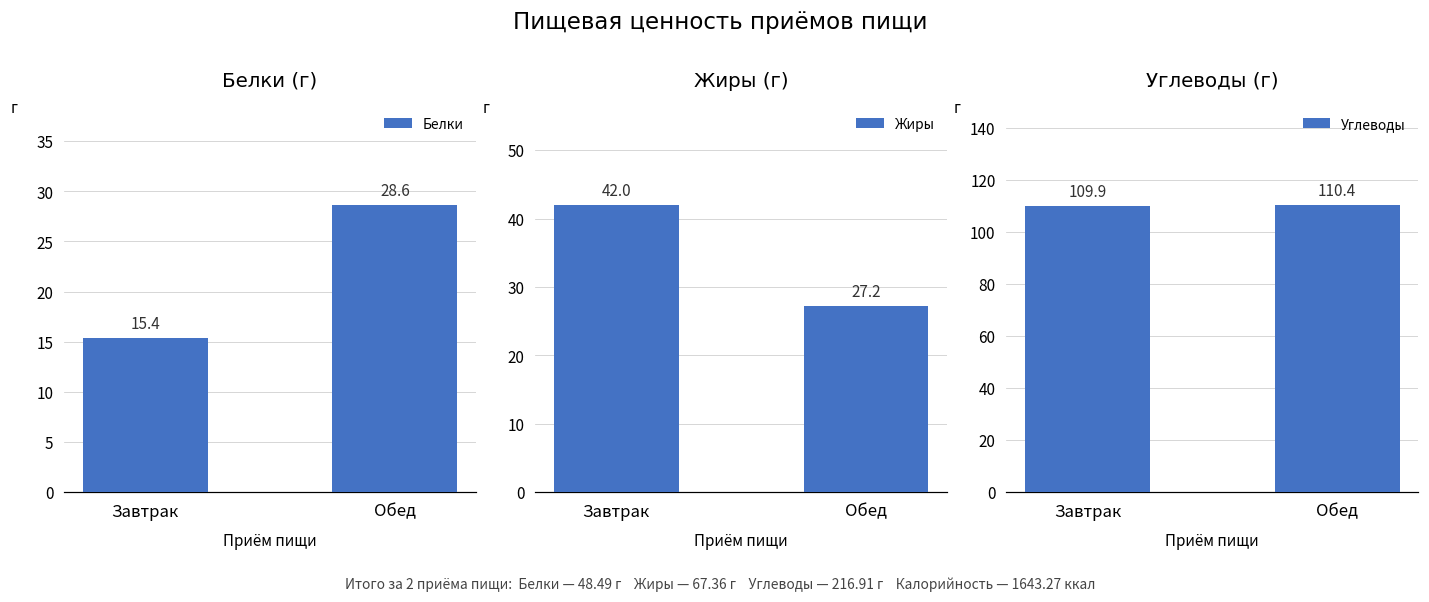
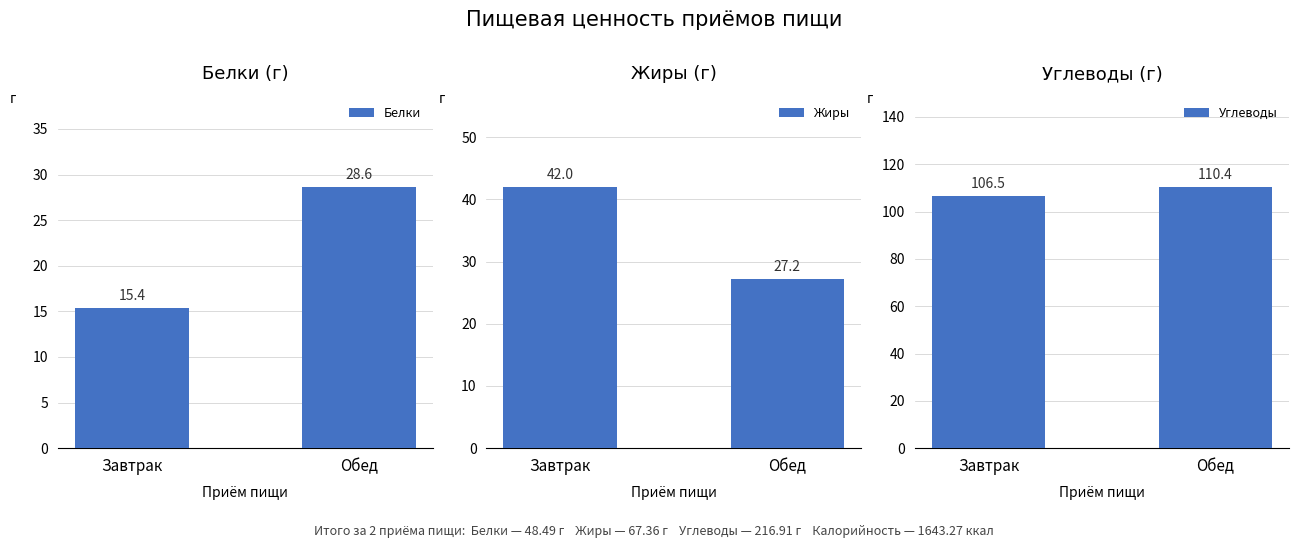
Углеводы (г), Завтрак: 109.9 -> 106.5
